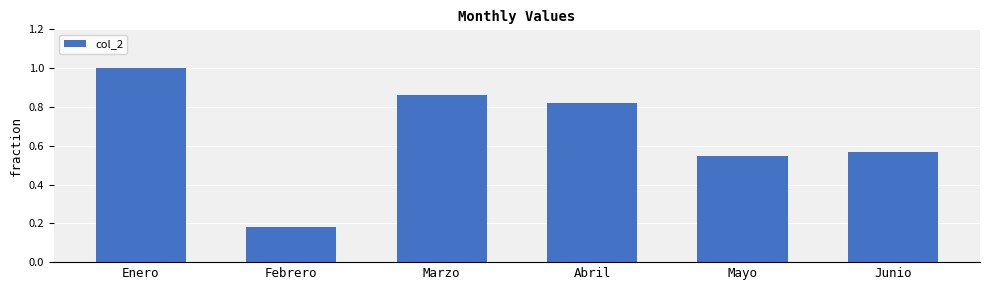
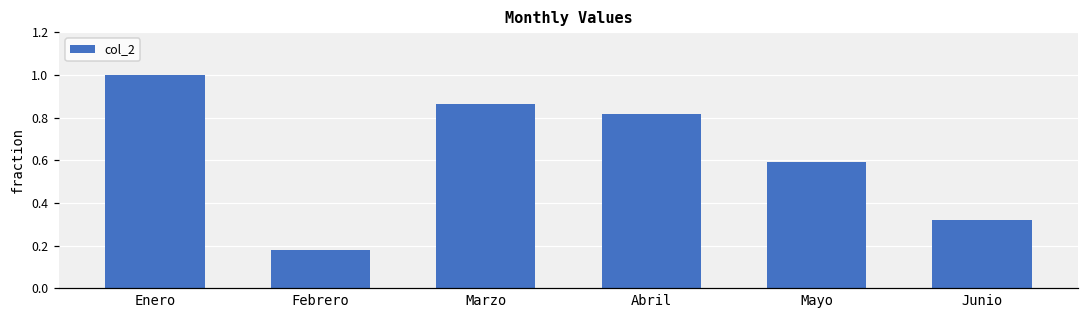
Mayo: 0.55 -> 0.59
Junio: 0.57 -> 0.32
